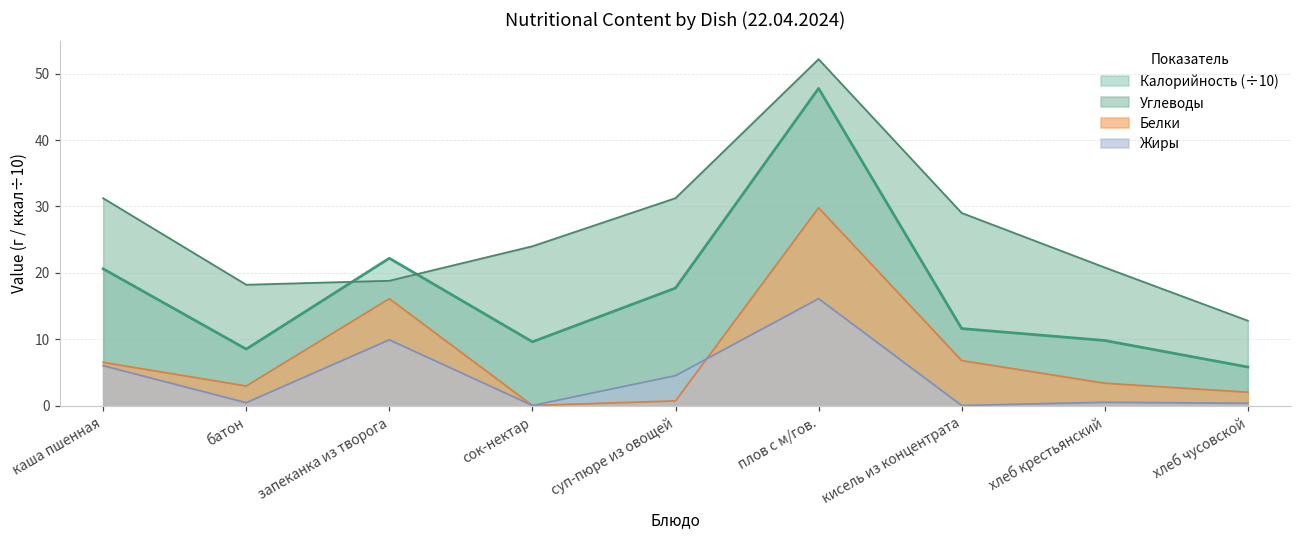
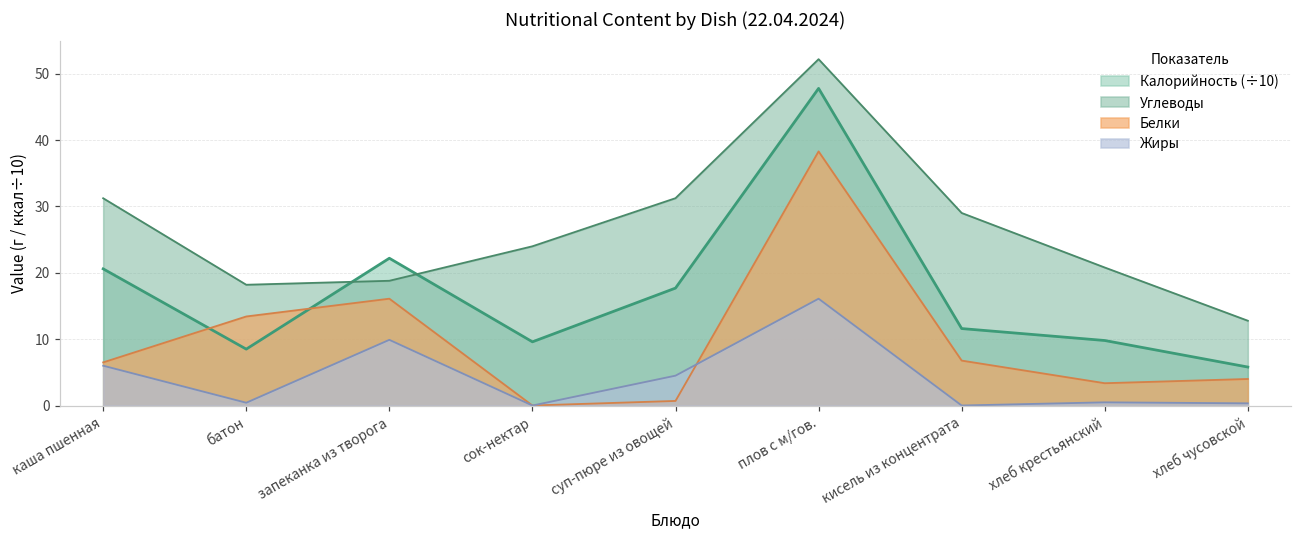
Белки, батон: 3 -> 13
Белки, плов с м/гов.: 30 -> 38
Белки, хлеб чусовской: 2 -> 4
